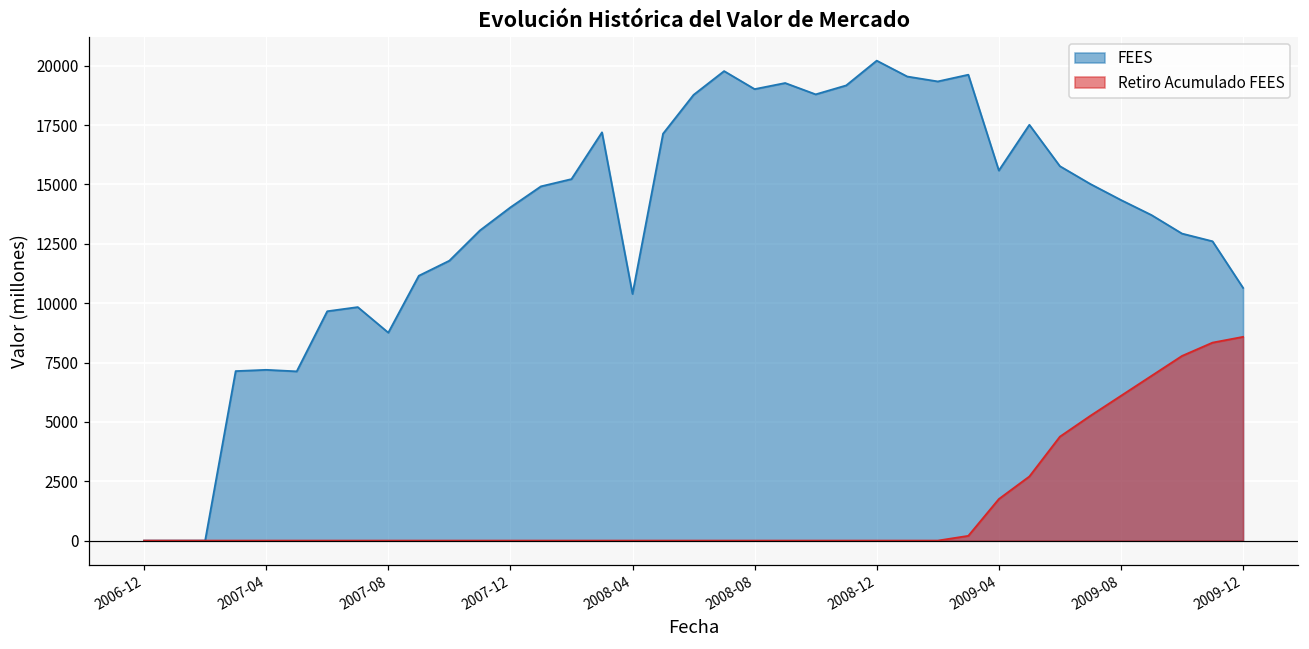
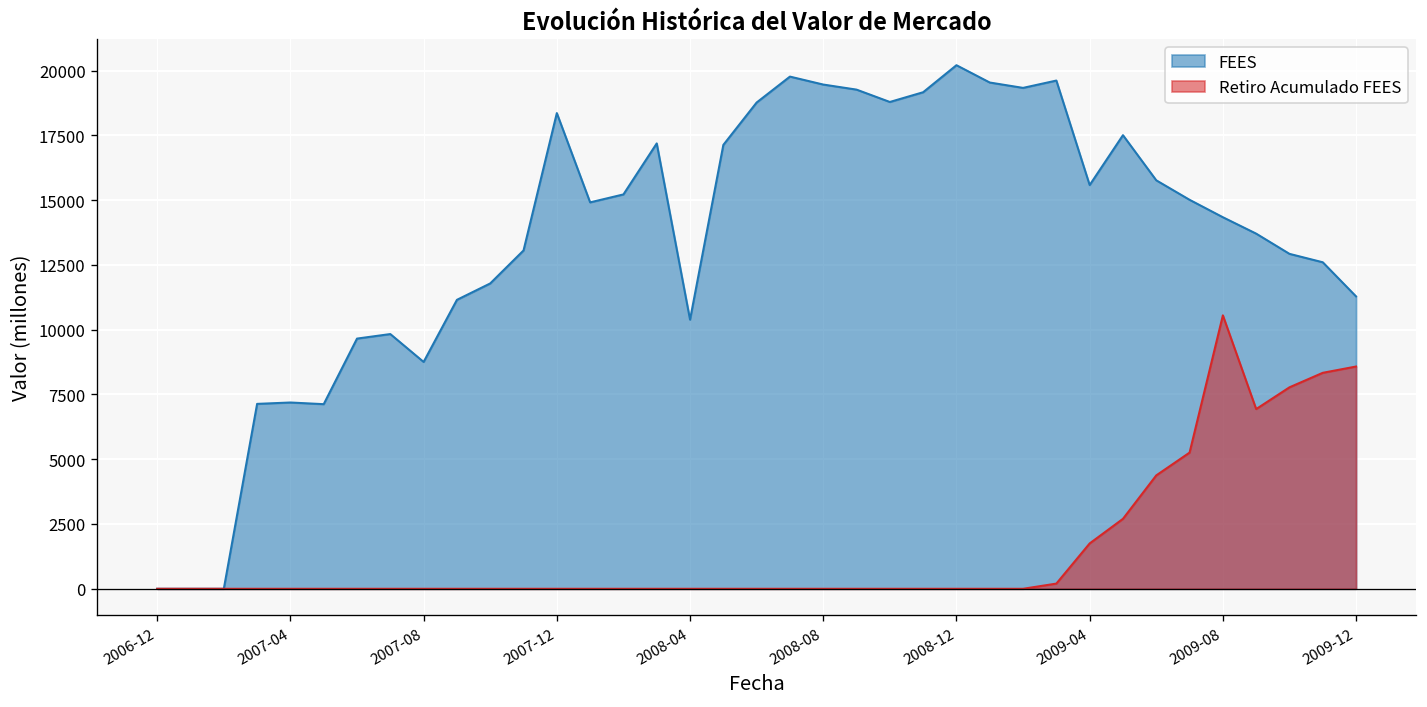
FEES, 2007-12: 14000 -> 18400
FEES, 2008-08: 19000 -> 19500
Retiro Acumulado FEES, 2009-08: 6100 -> 10600
FEES, 2009-12: 10600 -> 11300
